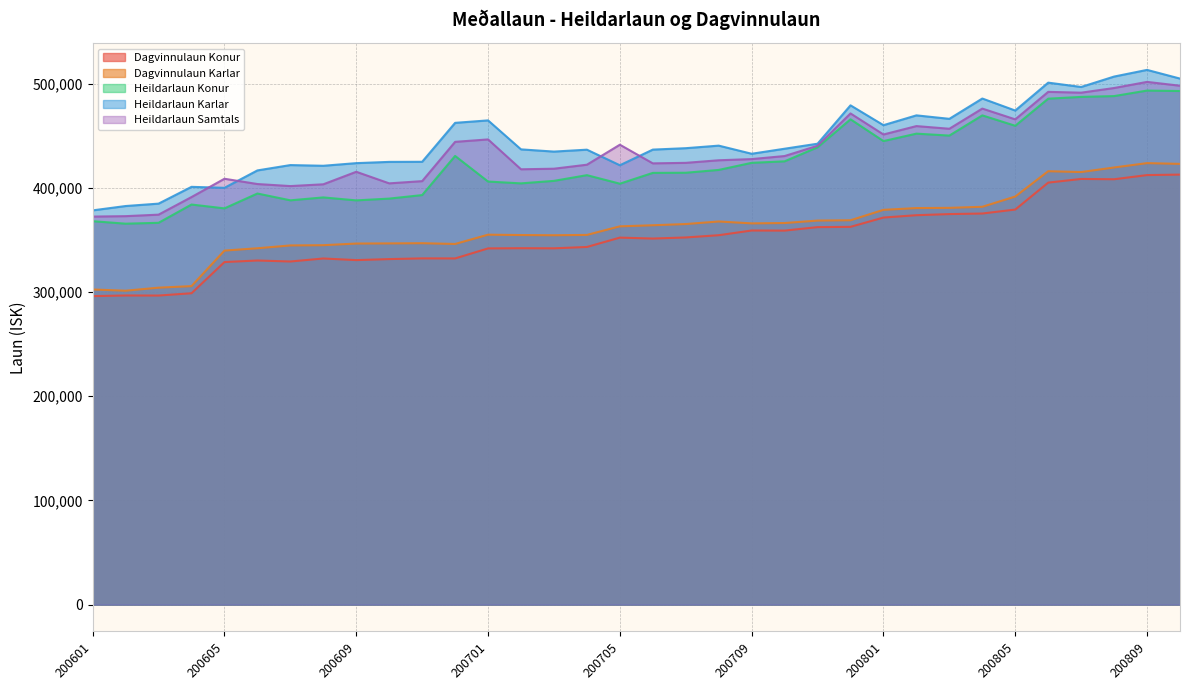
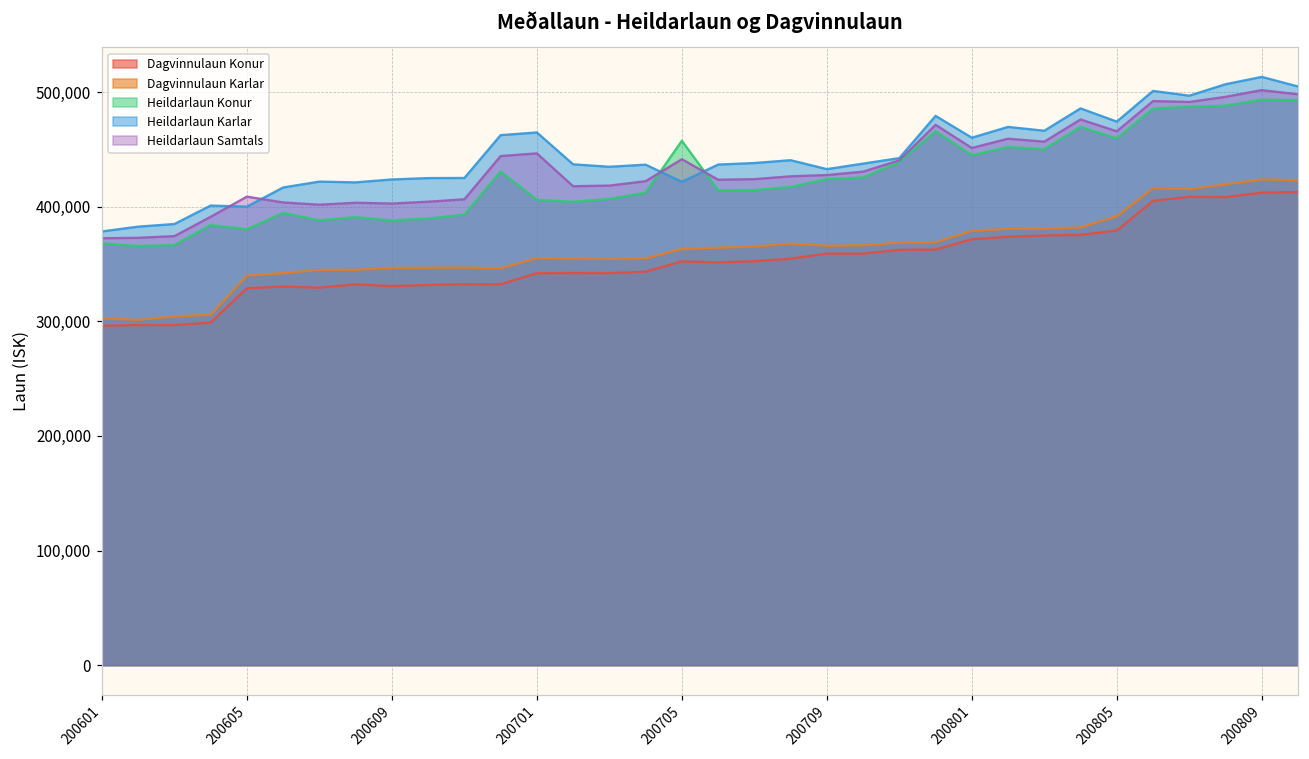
Heildarlaun Samtals, 200609: 415,000 -> 403,000
Heildarlaun Konur, 200705: 404,000 -> 458,000
